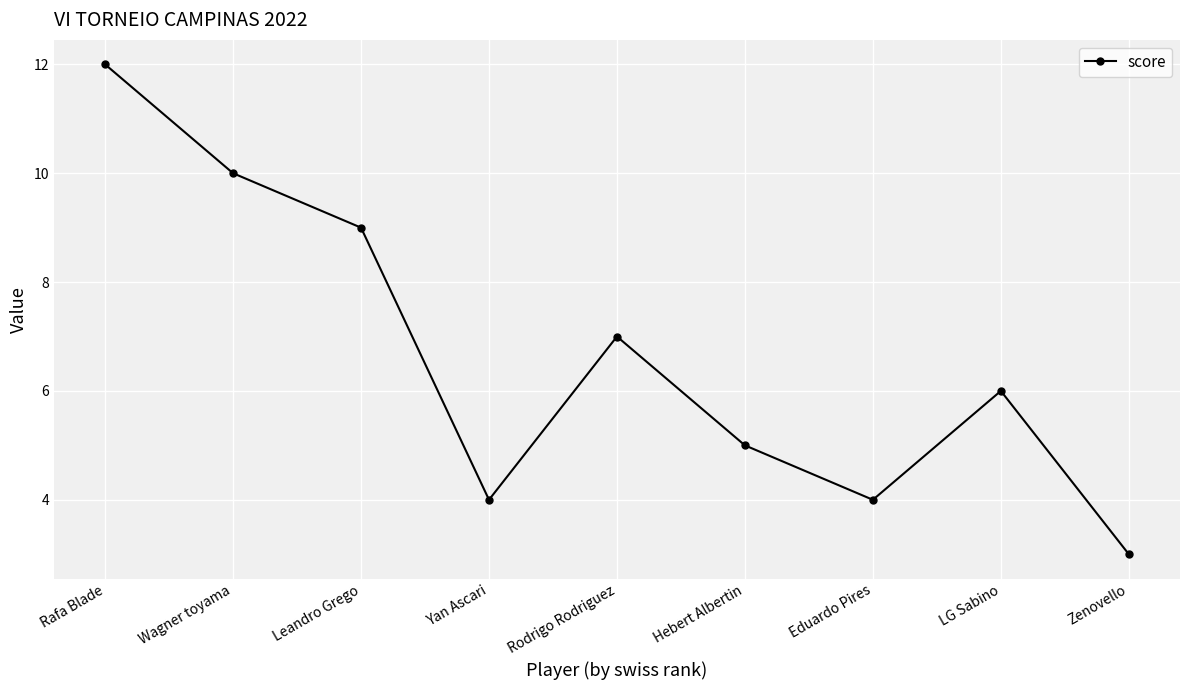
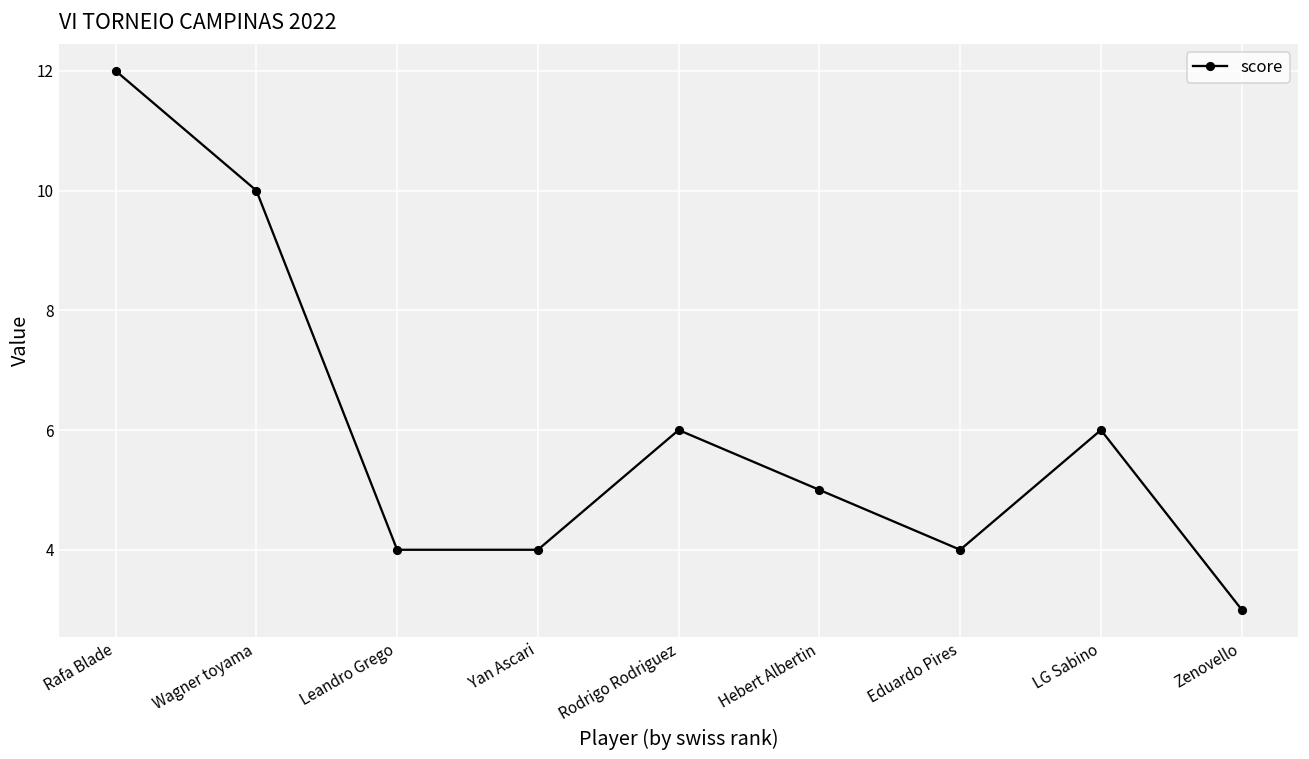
Leandro Grego: 9 -> 4
Rodrigo Rodriguez: 7 -> 6
